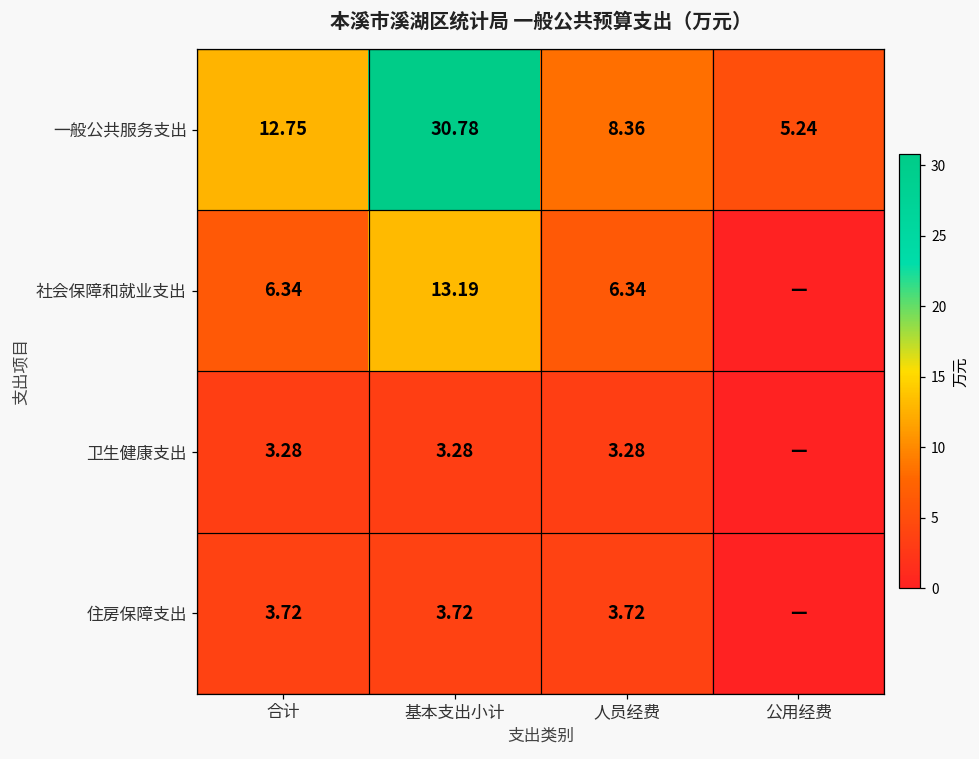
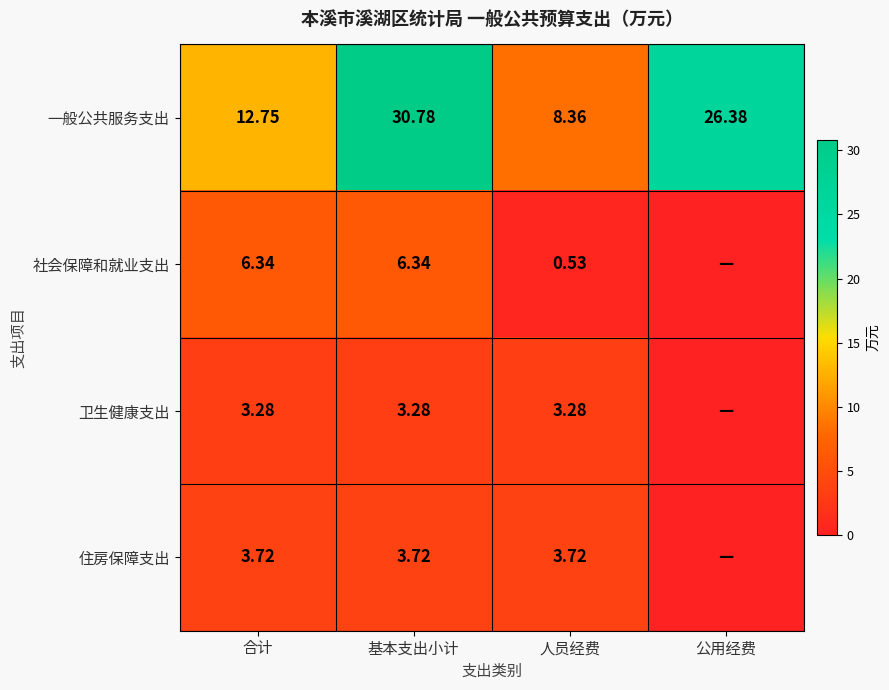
一般公共服务支出, 公用经费: 5.24 -> 26.38
社会保障和就业支出, 基本支出小计: 13.19 -> 6.34
社会保障和就业支出, 人员经费: 6.34 -> 0.53
